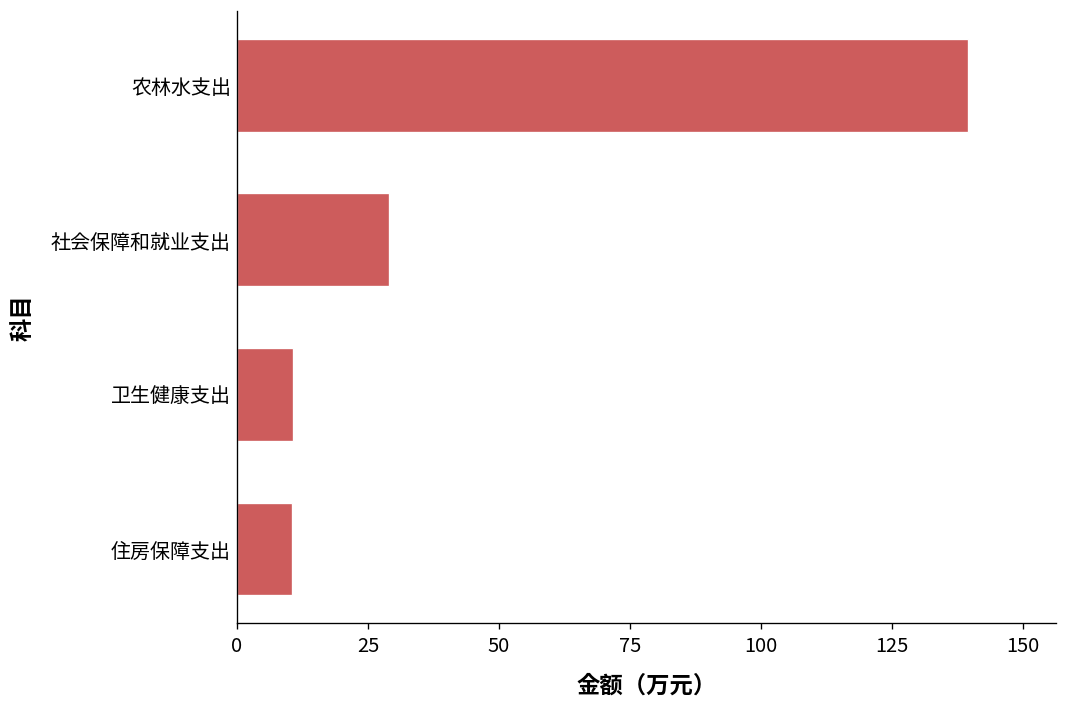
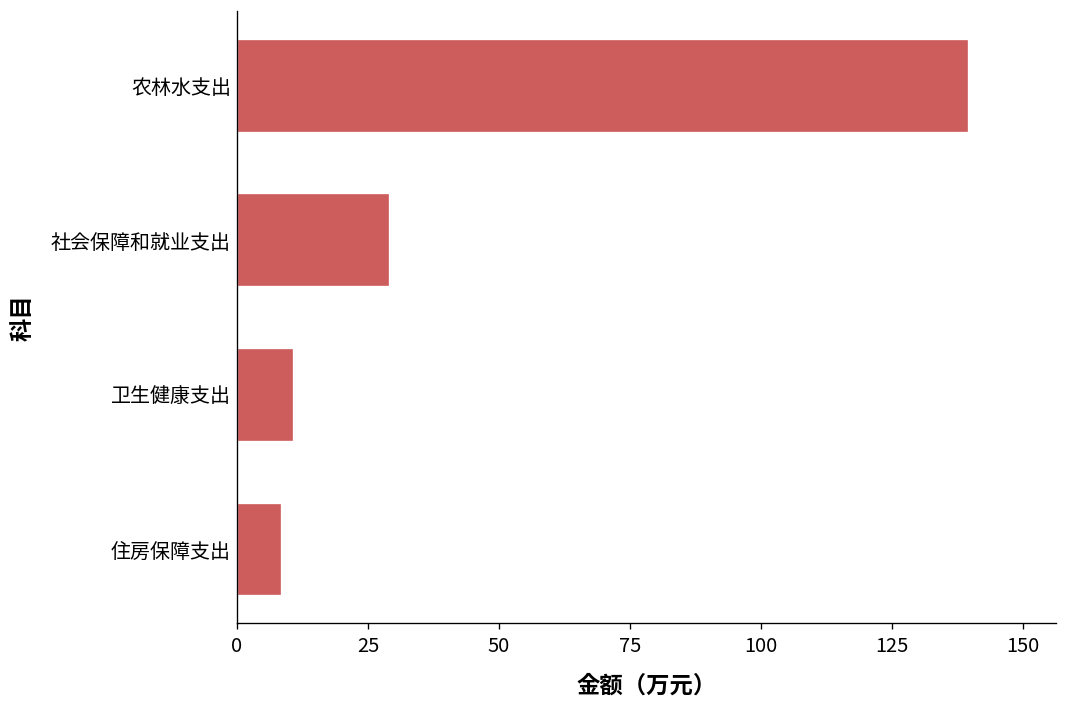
住房保障支出: 11 -> 8
